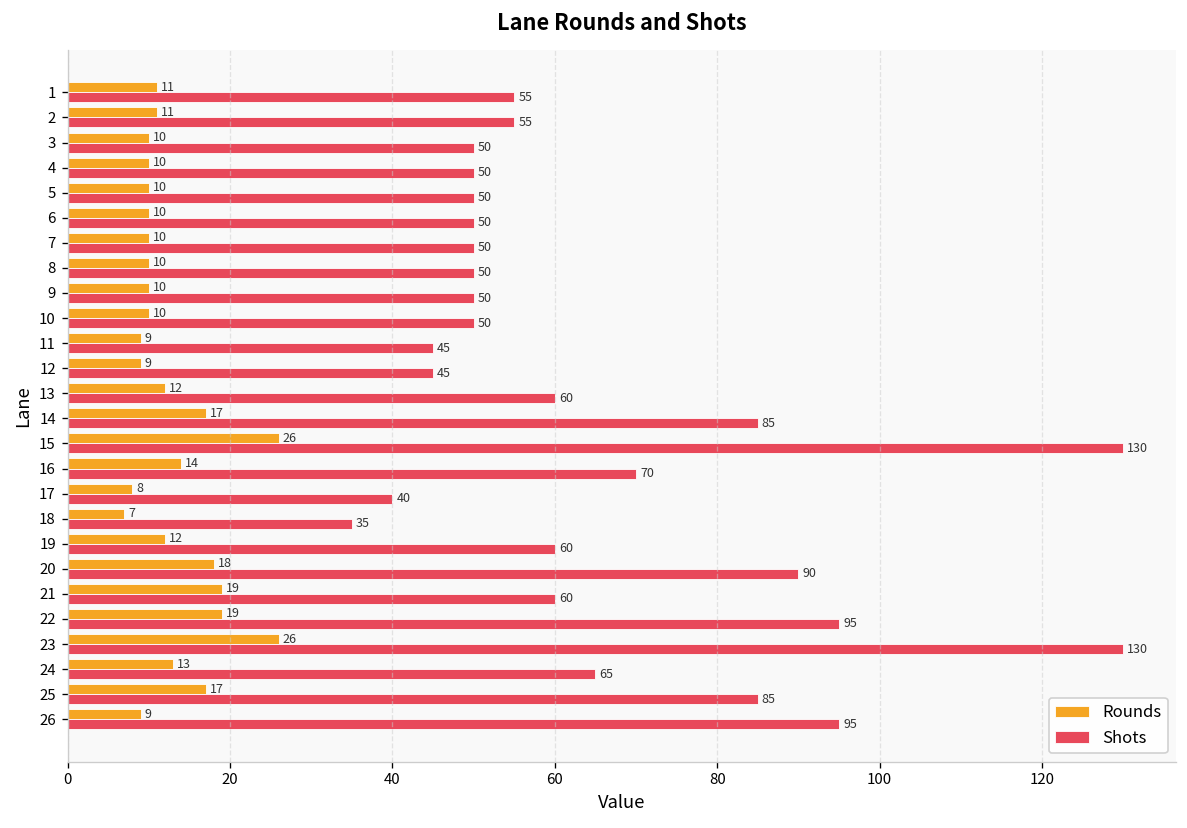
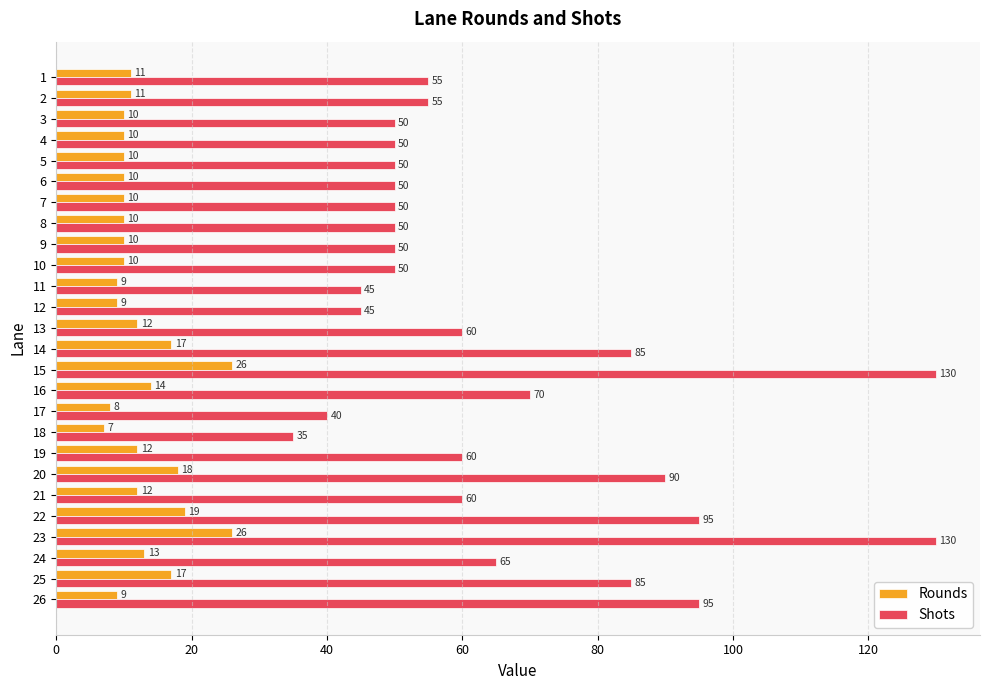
Rounds, 21: 19 -> 12
